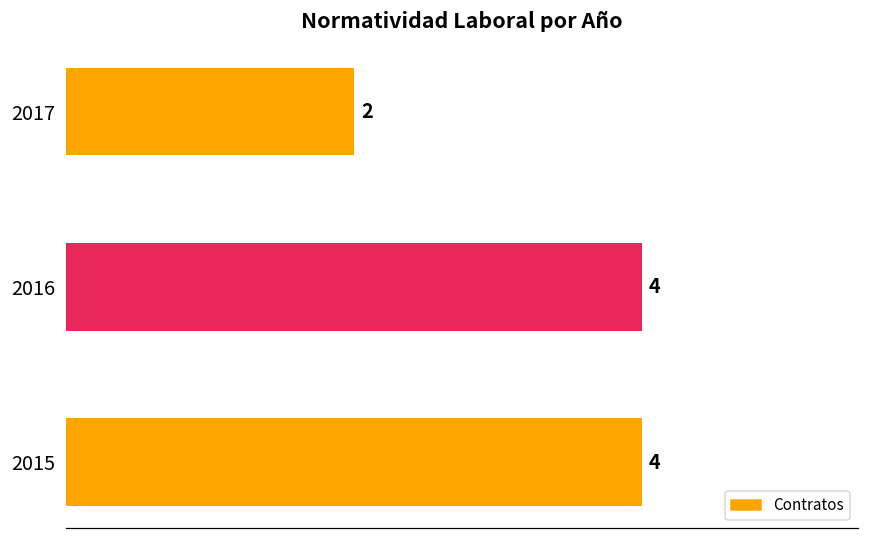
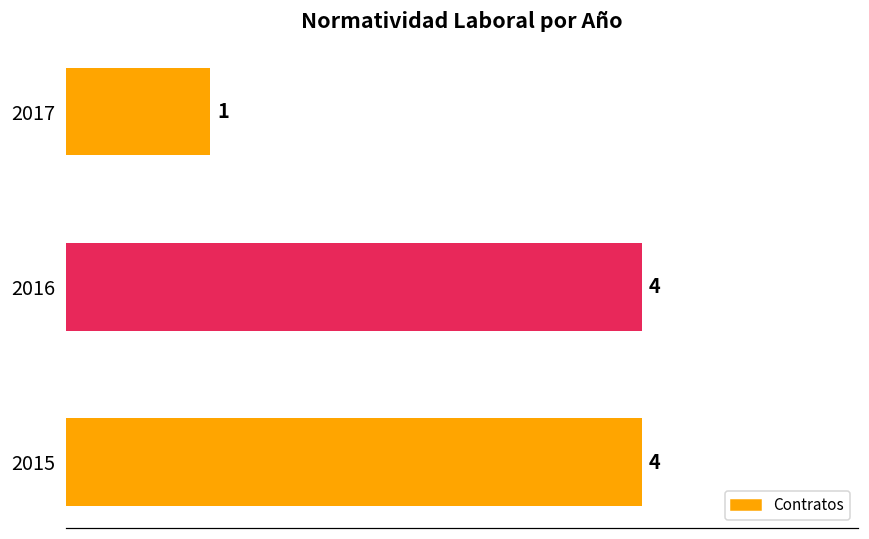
2017: 2 -> 1
